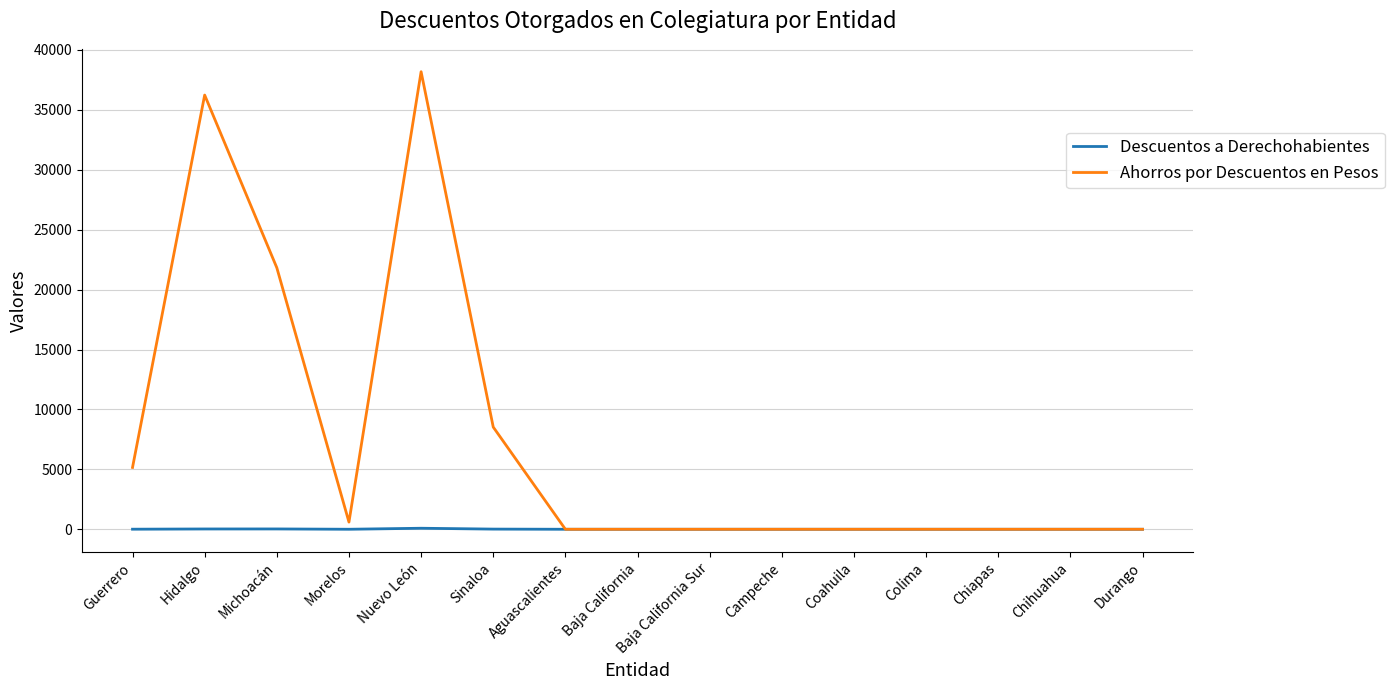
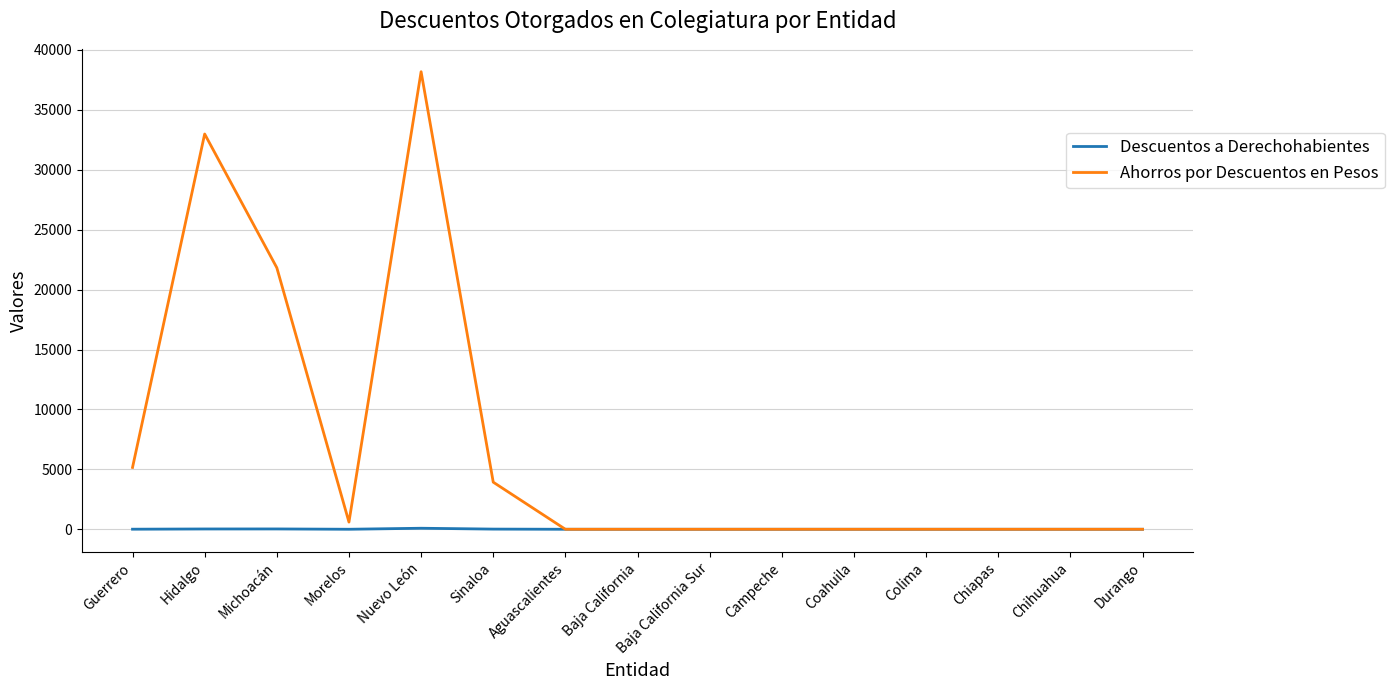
Ahorros por Descuentos en Pesos, Hidalgo: 36200 -> 33000
Ahorros por Descuentos en Pesos, Sinaloa: 8500 -> 3900
